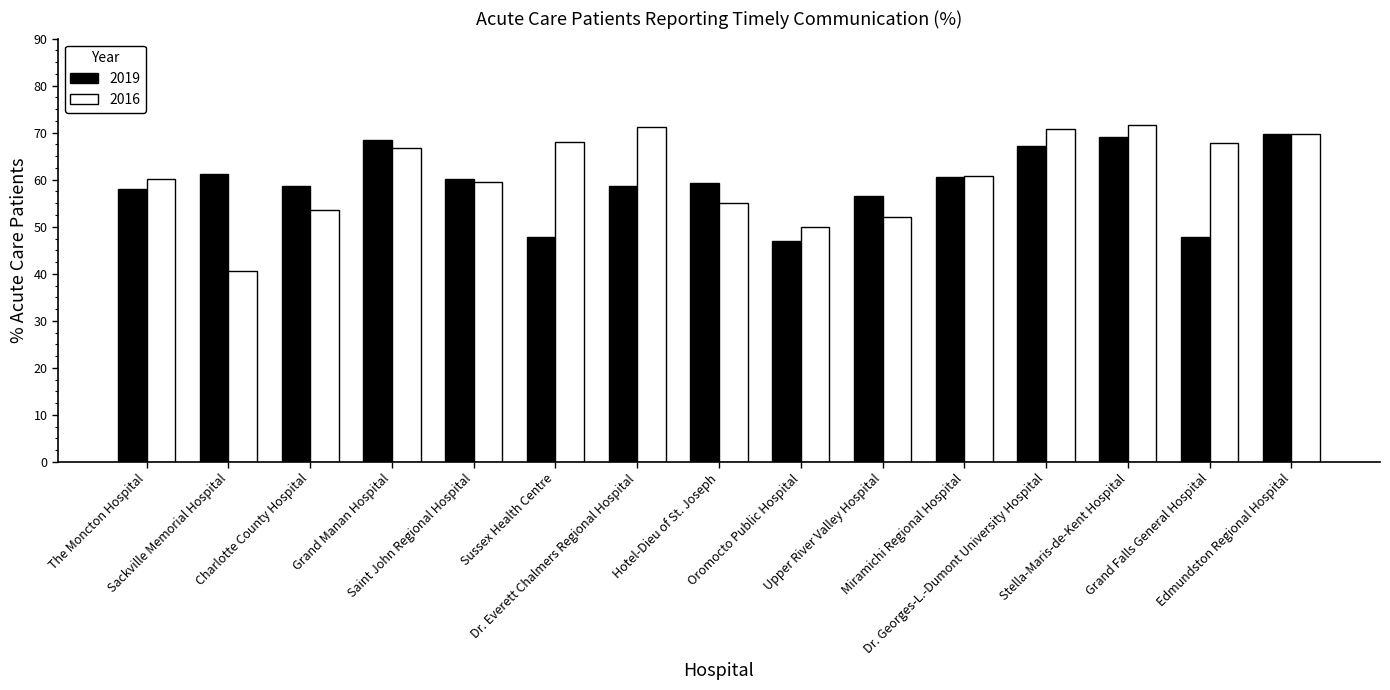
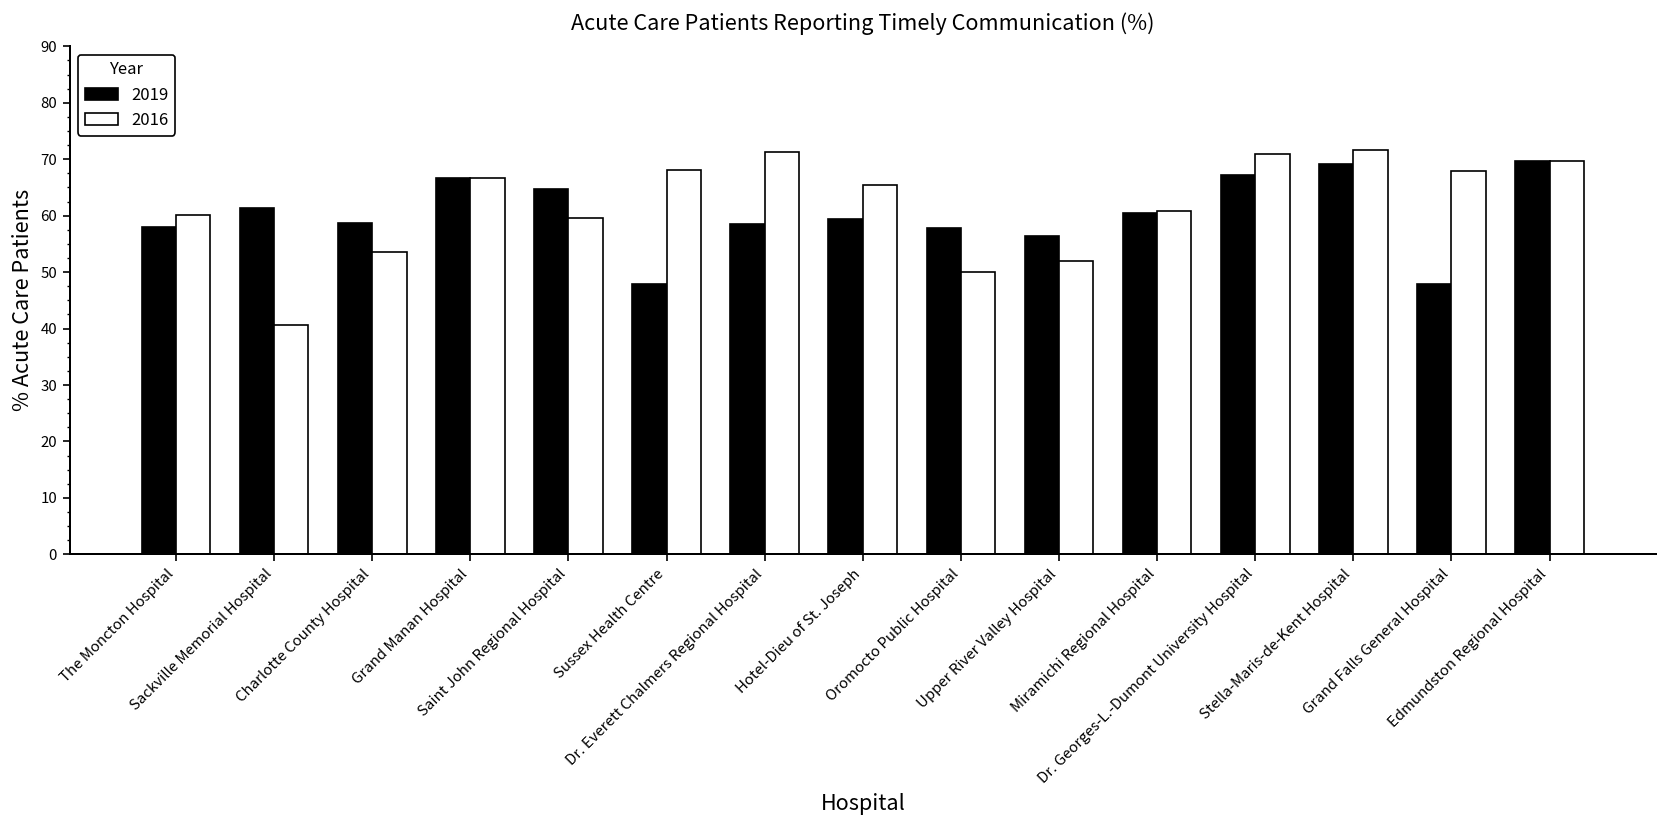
2019, Grand Manan Hospital: 68 -> 67
2019, Saint John Regional Hospital: 60 -> 65
2016, Hotel-Dieu of St. Joseph: 55 -> 66
2019, Oromocto Public Hospital: 47 -> 58
